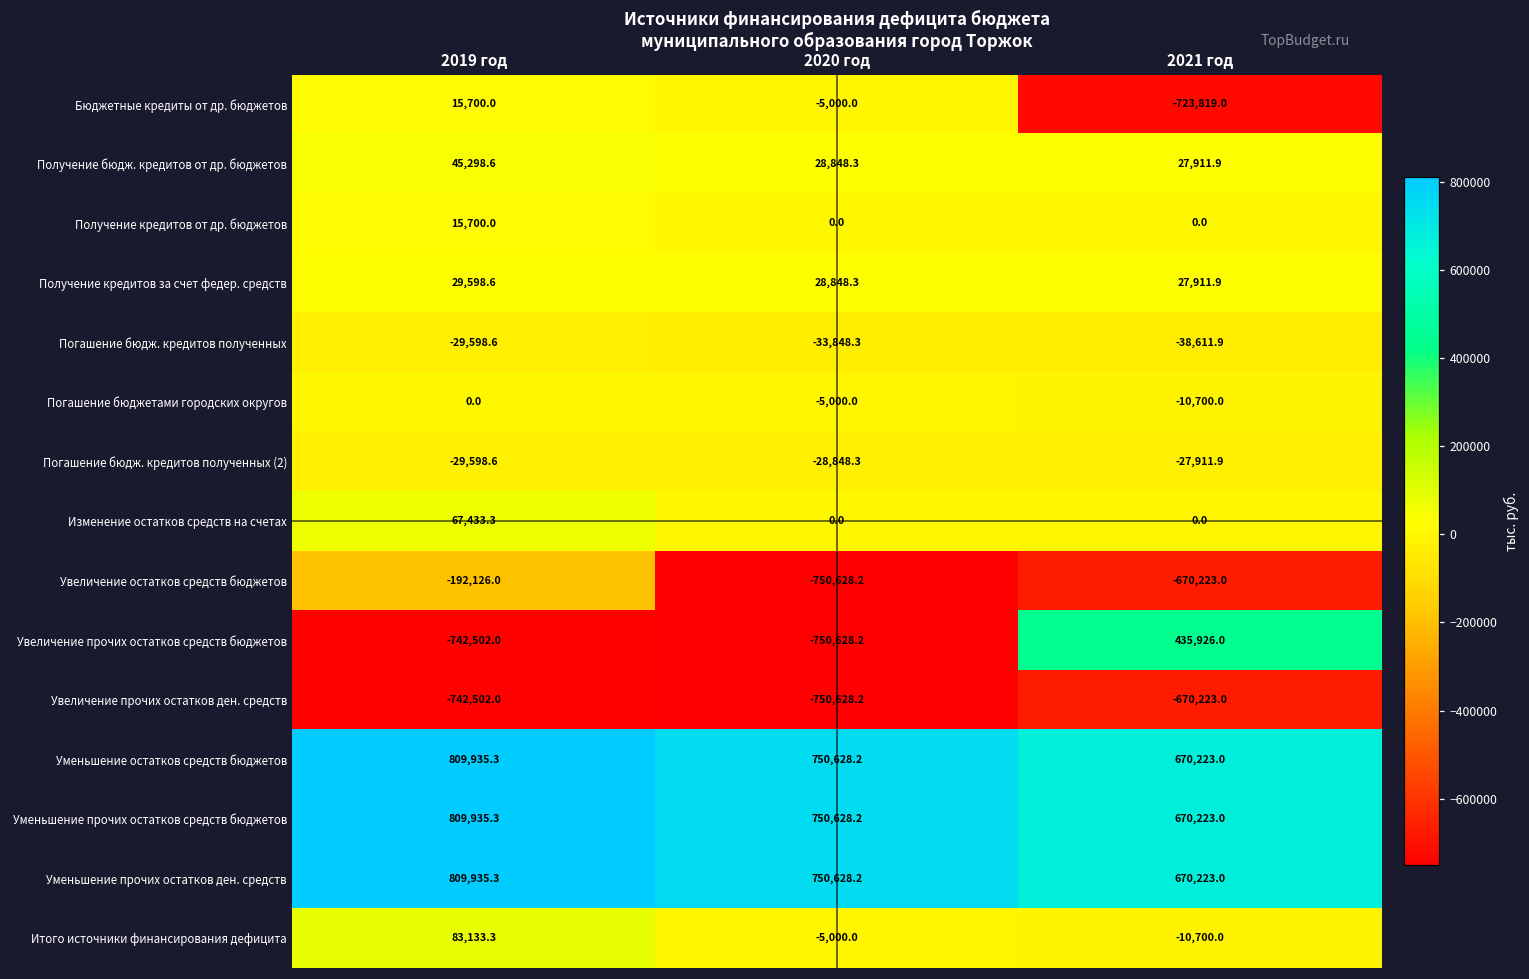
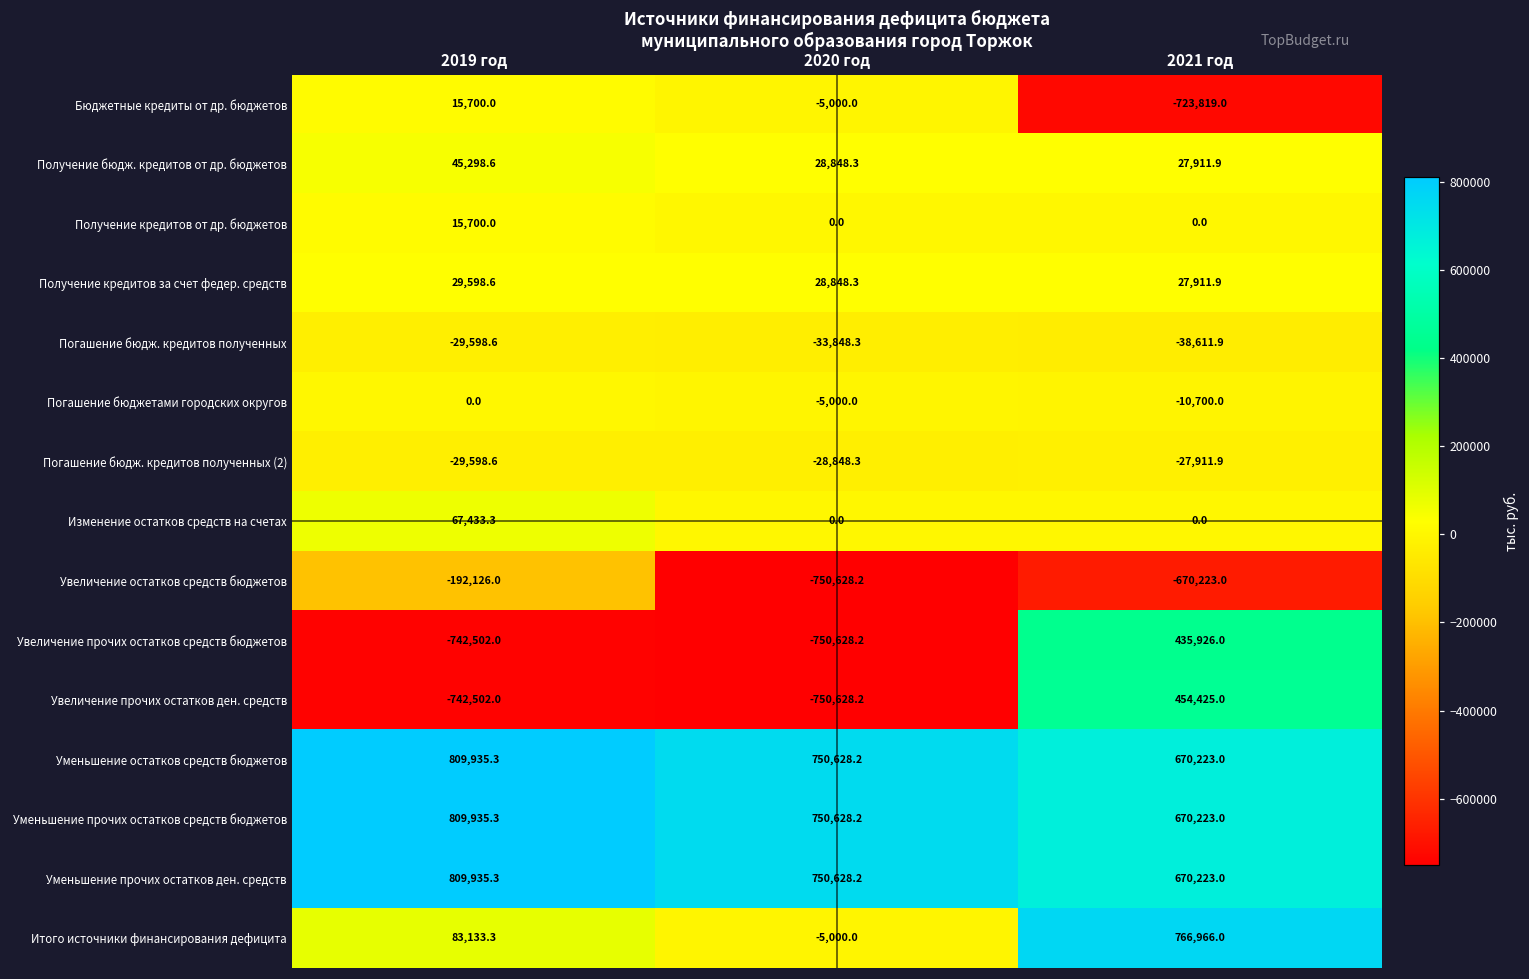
Увеличение прочих остатков ден. средств, 2021 год: -670,223.0 -> 454,425.0
Итого источники финансирования дефицита, 2021 год: -10,700.0 -> 766,966.0
